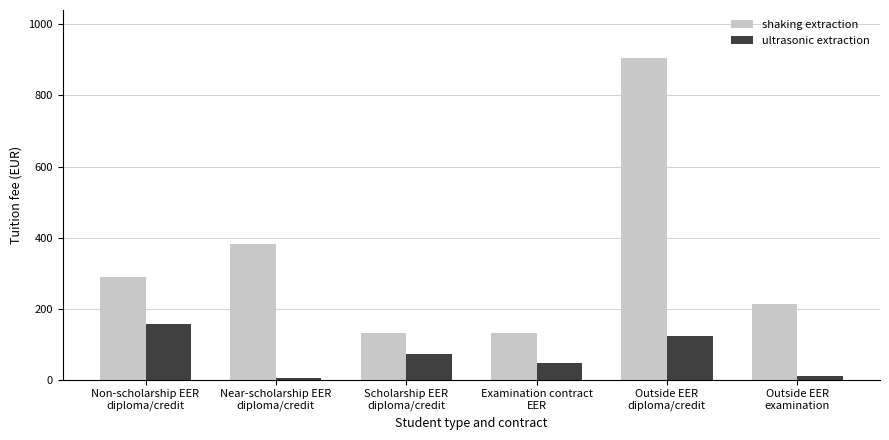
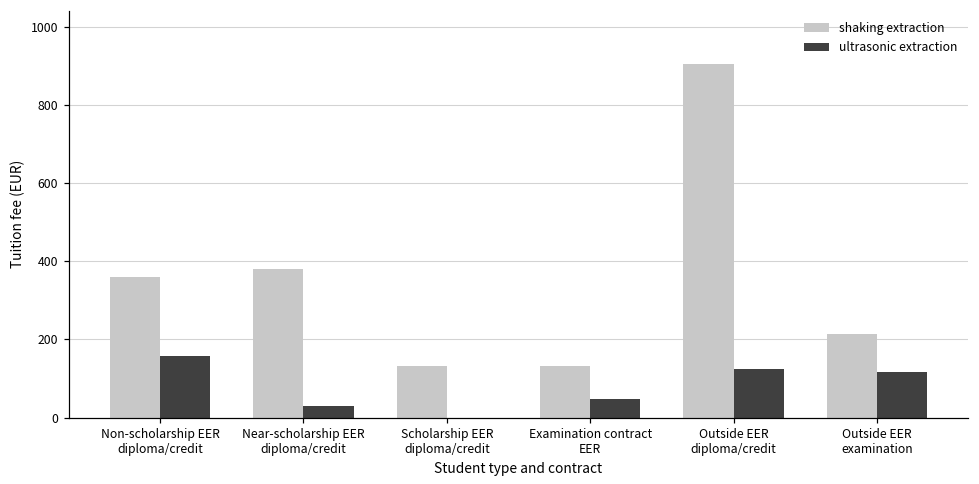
shaking extraction, Non-scholarship EER diploma/credit: 290 -> 360
ultrasonic extraction, Near-scholarship EER diploma/credit: 10 -> 30
ultrasonic extraction, Scholarship EER diploma/credit: 70 -> 0
ultrasonic extraction, Outside EER examination: 10 -> 120
